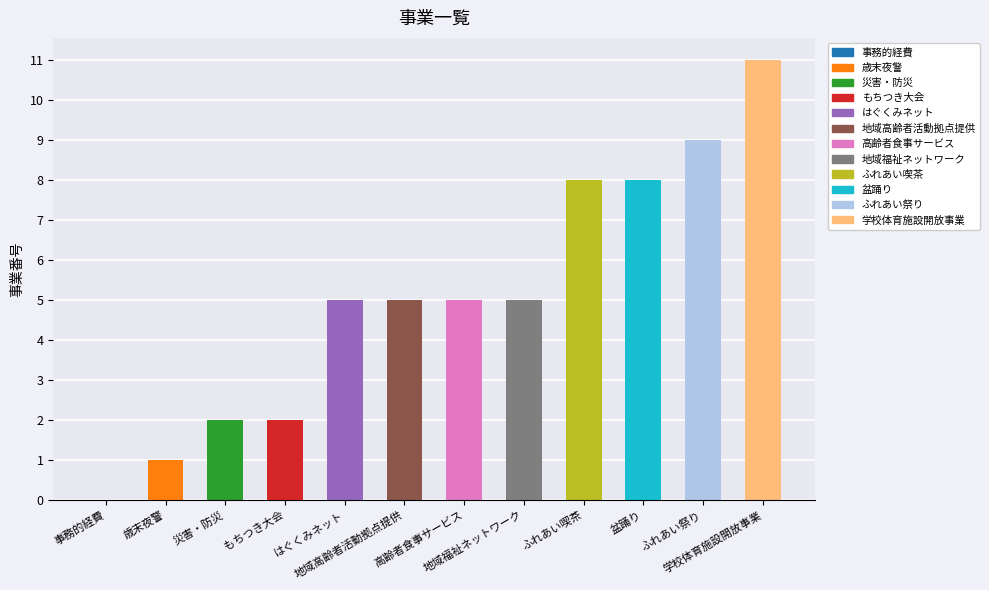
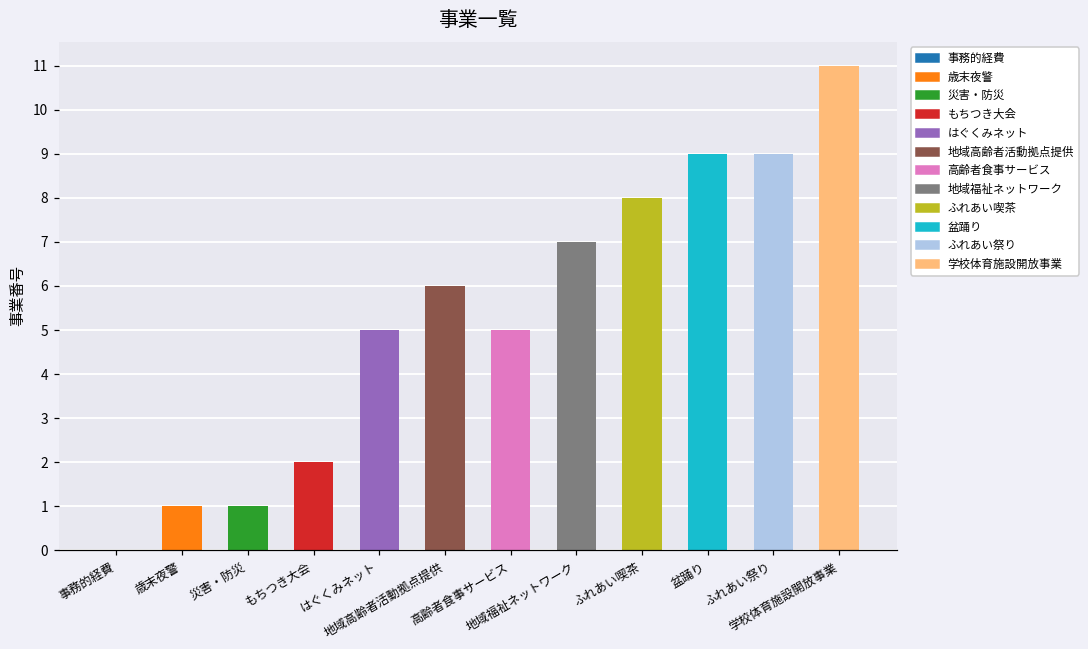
災害・防災: 2 -> 1
地域高齢者活動拠点提供: 5 -> 6
地域福祉ネットワーク: 5 -> 7
盆踊り: 8 -> 9
